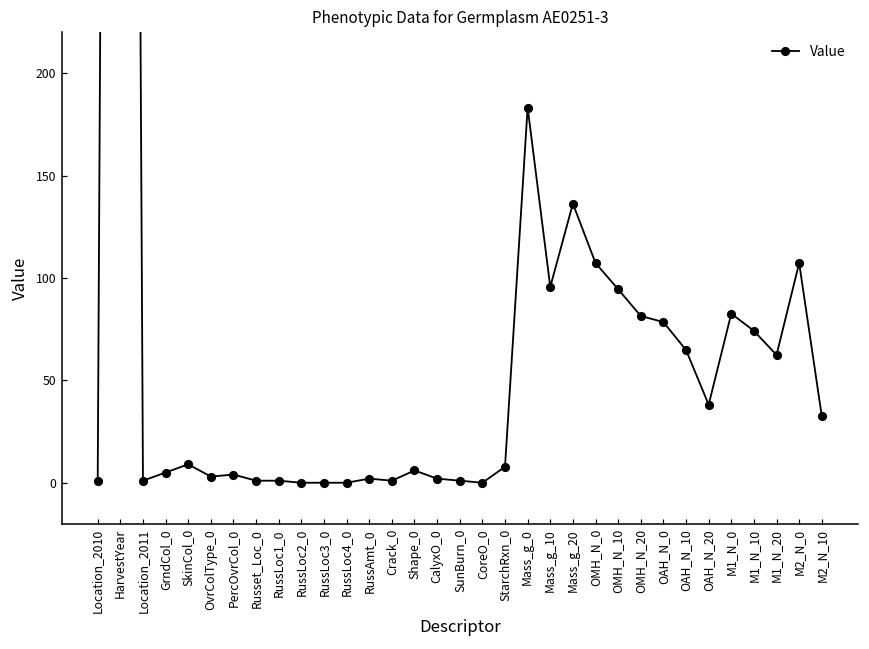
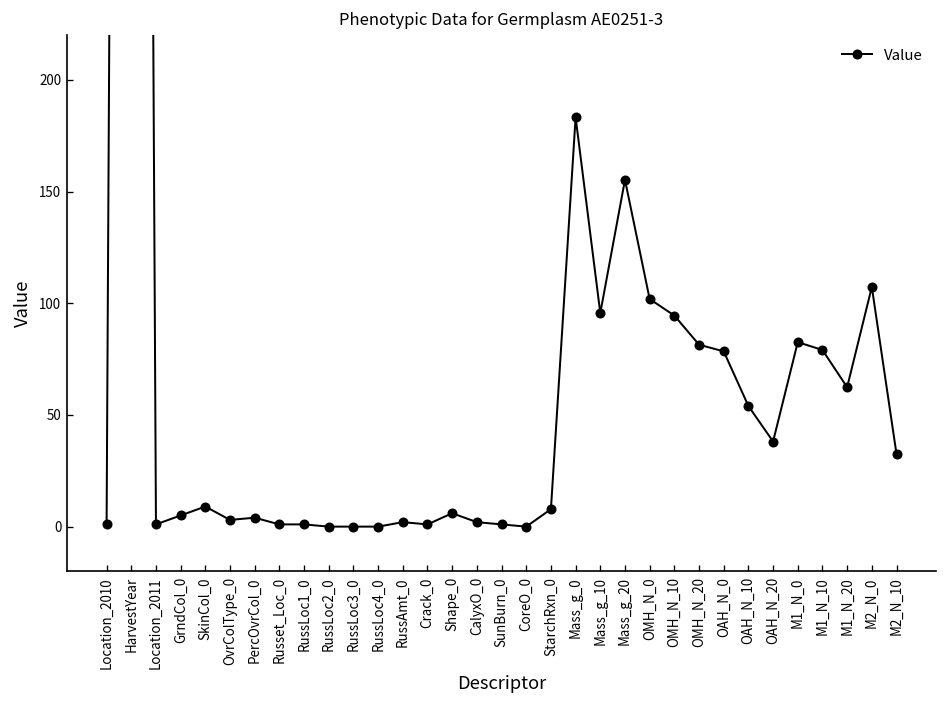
Mass_g_20: 136 -> 155
OMH_N_0: 107 -> 102
OAH_N_10: 65 -> 54
M1_N_10: 74 -> 79
